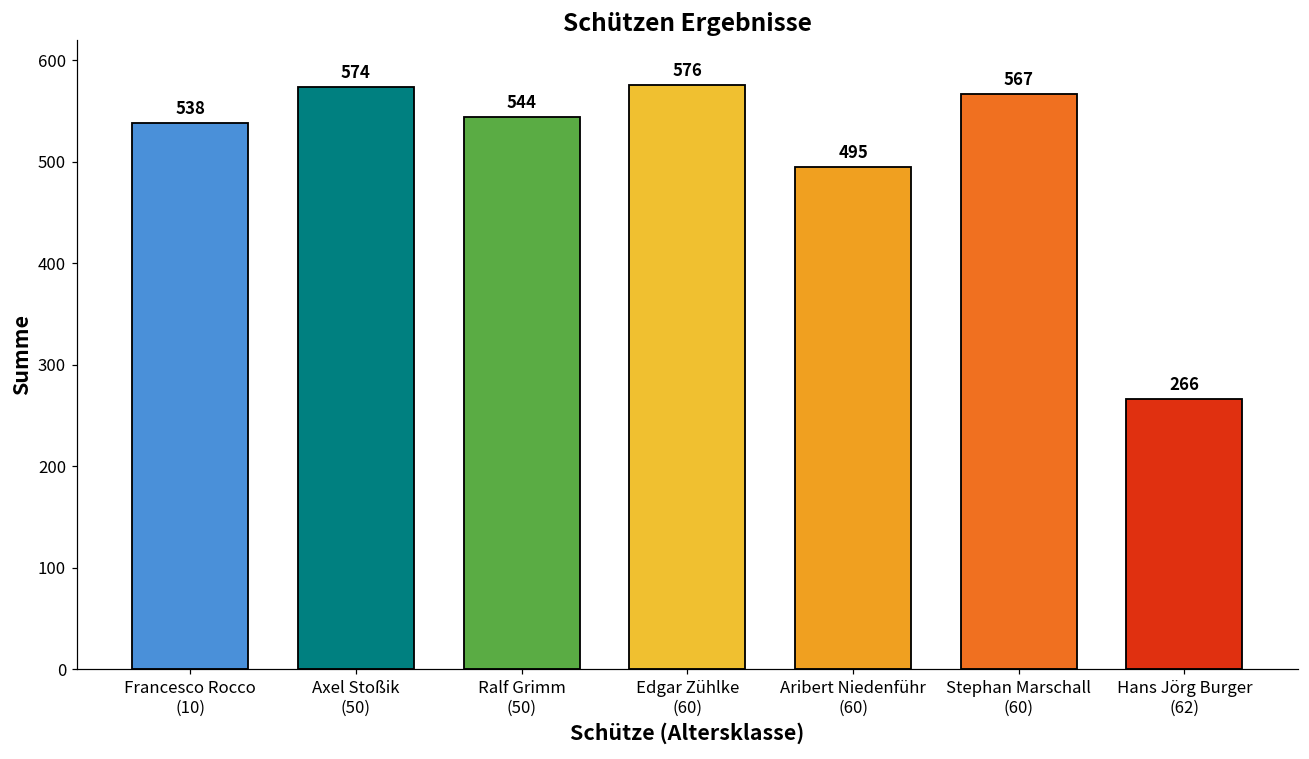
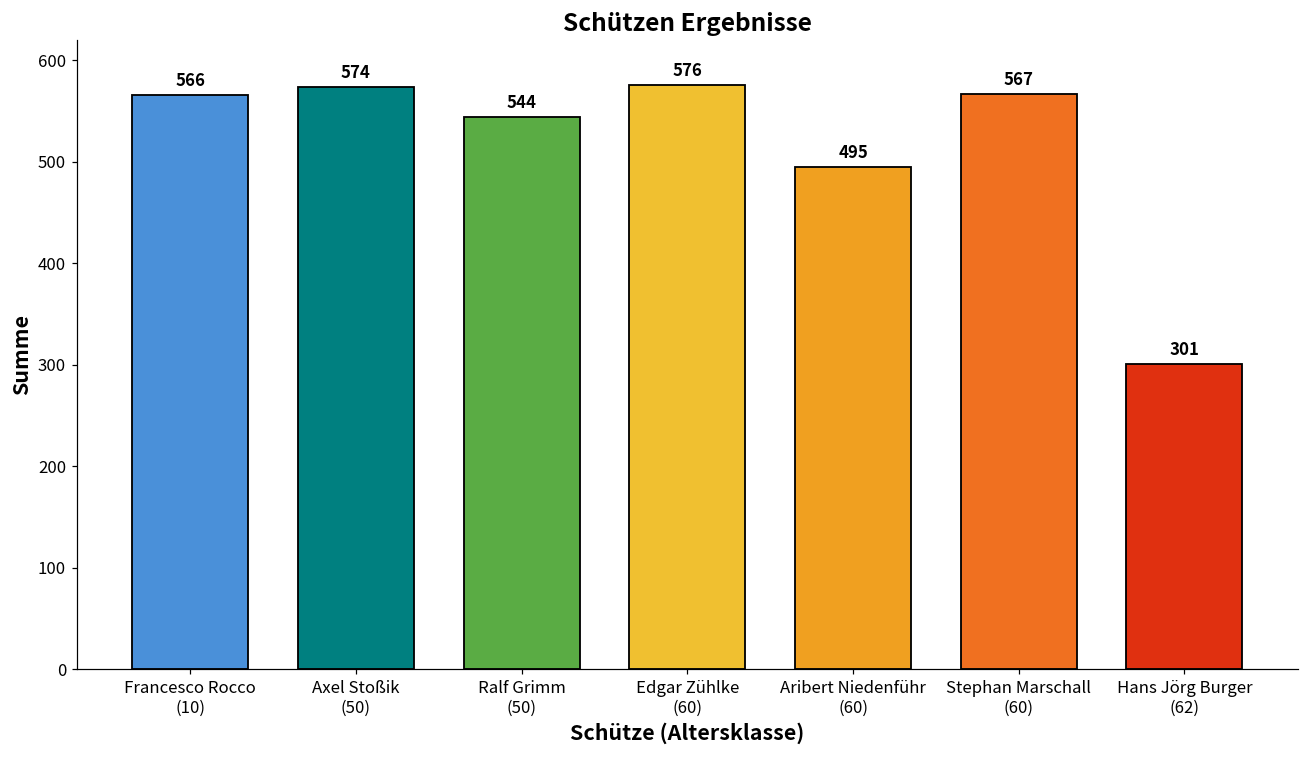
Francesco Rocco (10): 538 -> 566
Hans Jörg Burger (62): 266 -> 301
